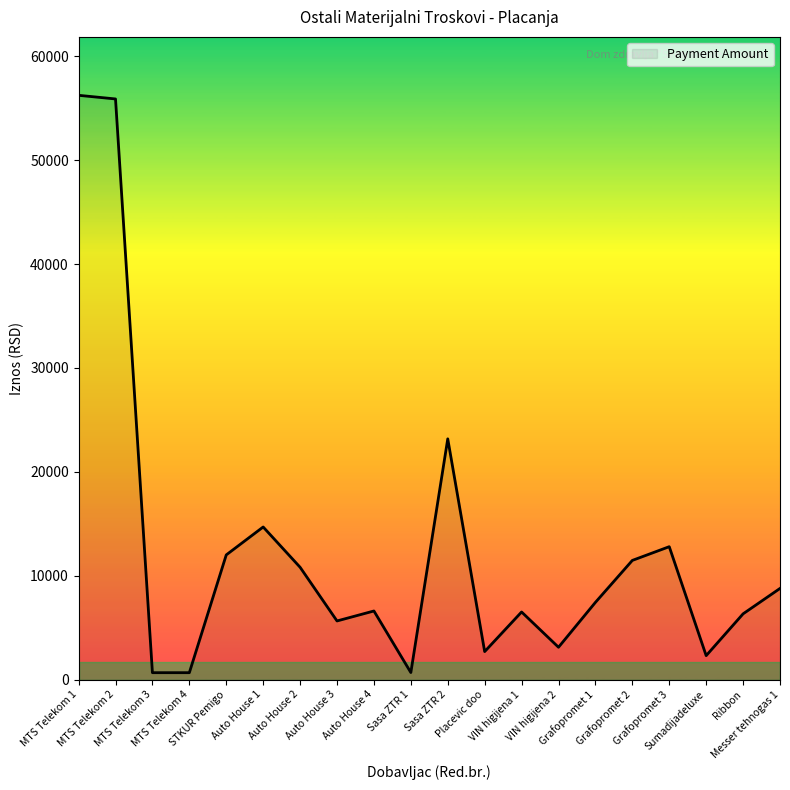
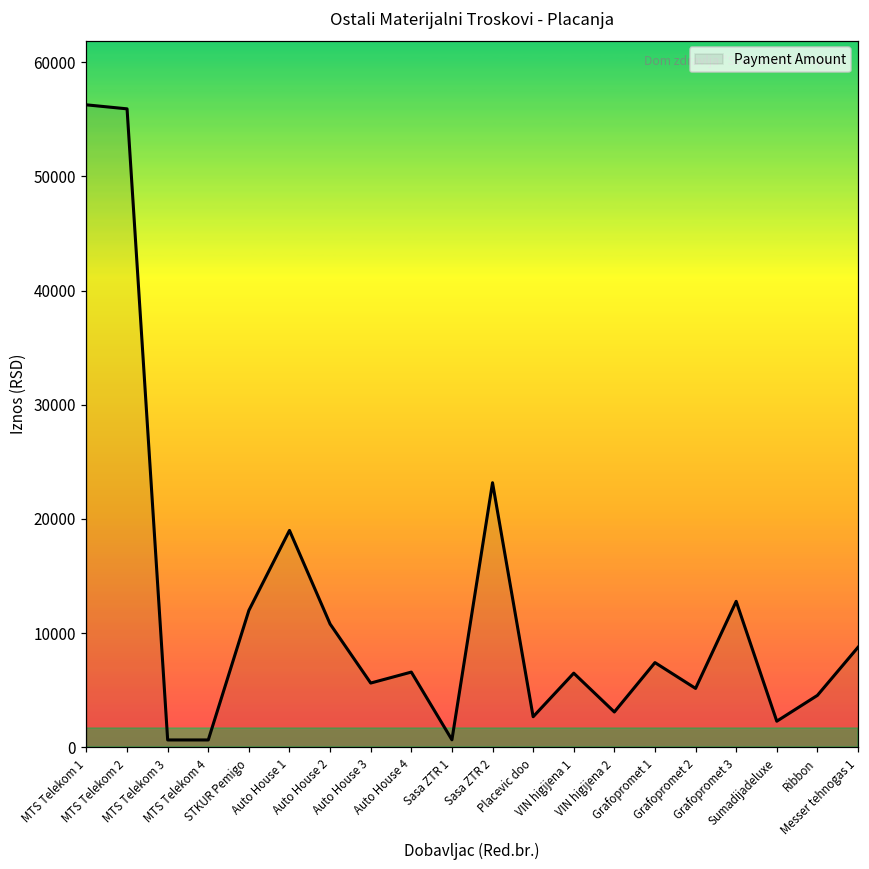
Auto House 1: 14700 -> 19000
Grafopromet 2: 11500 -> 5200
Ribbon: 6300 -> 4600
